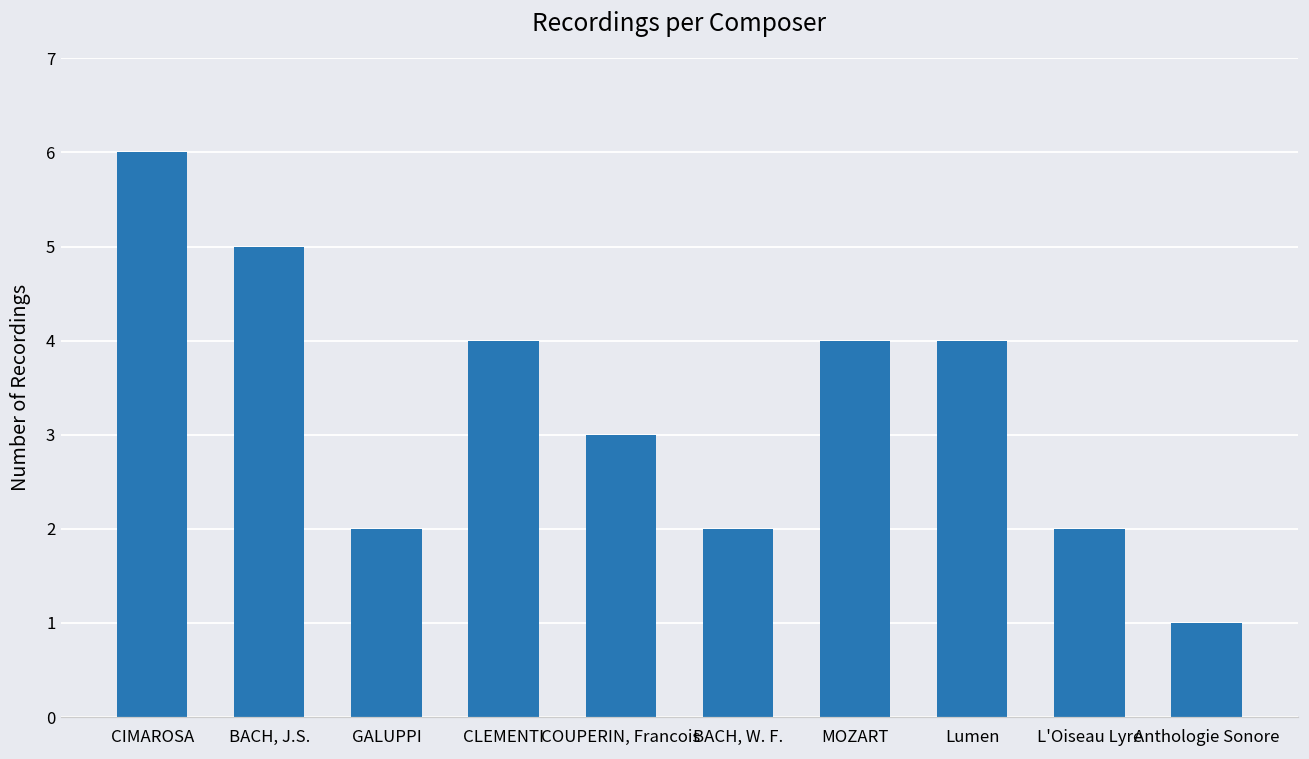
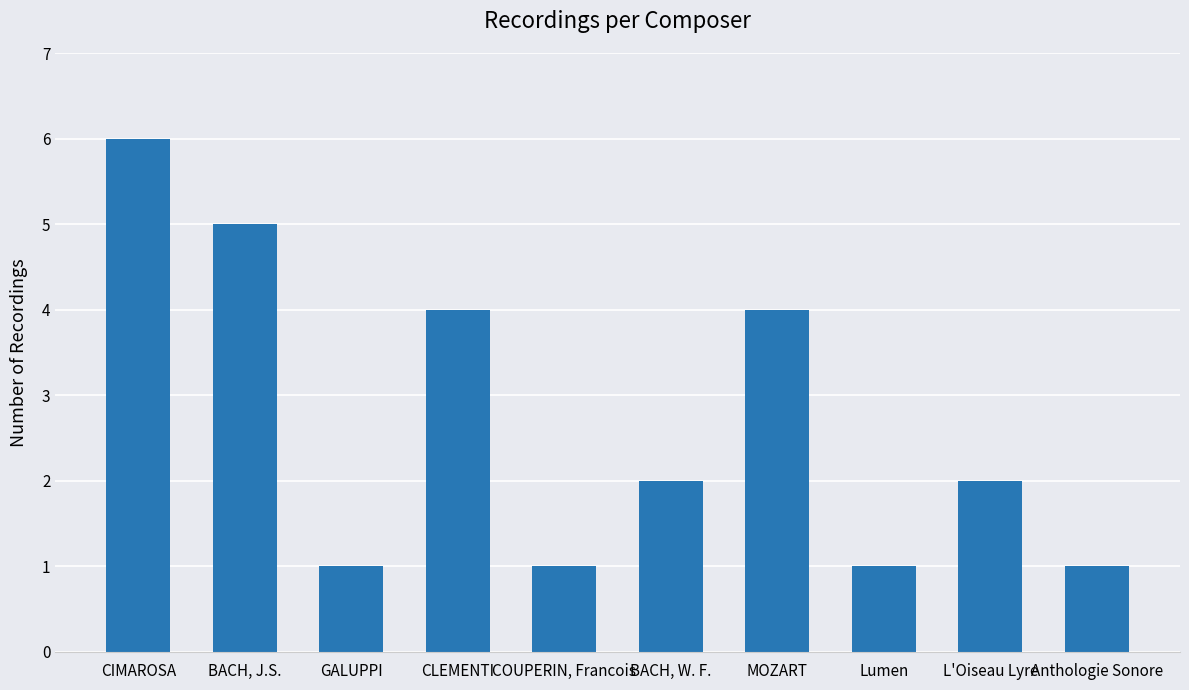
GALUPPI: 2 -> 1
COUPERIN, Francois: 3 -> 1
Lumen: 4 -> 1
